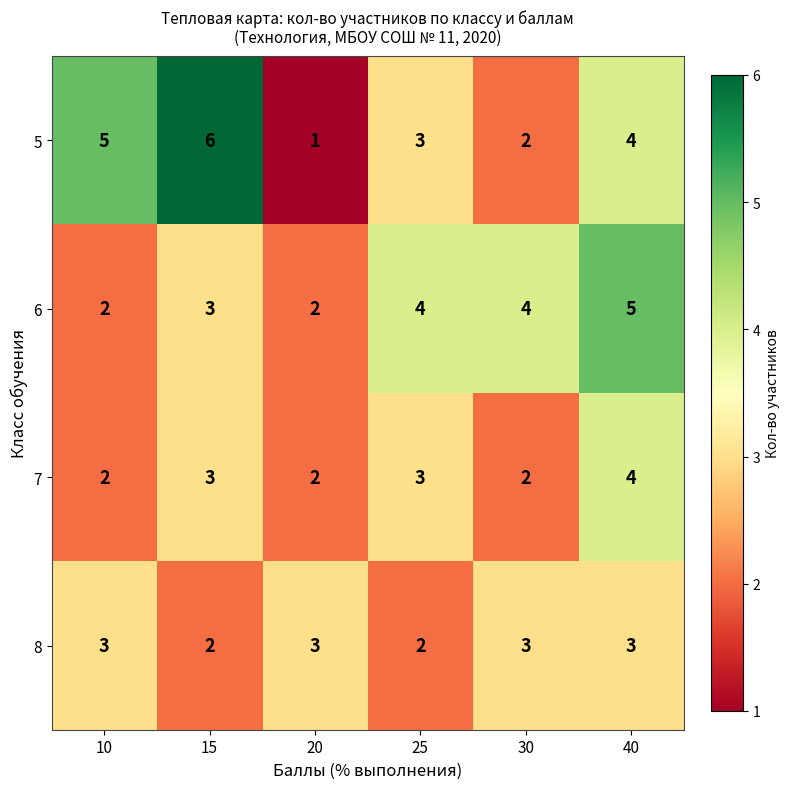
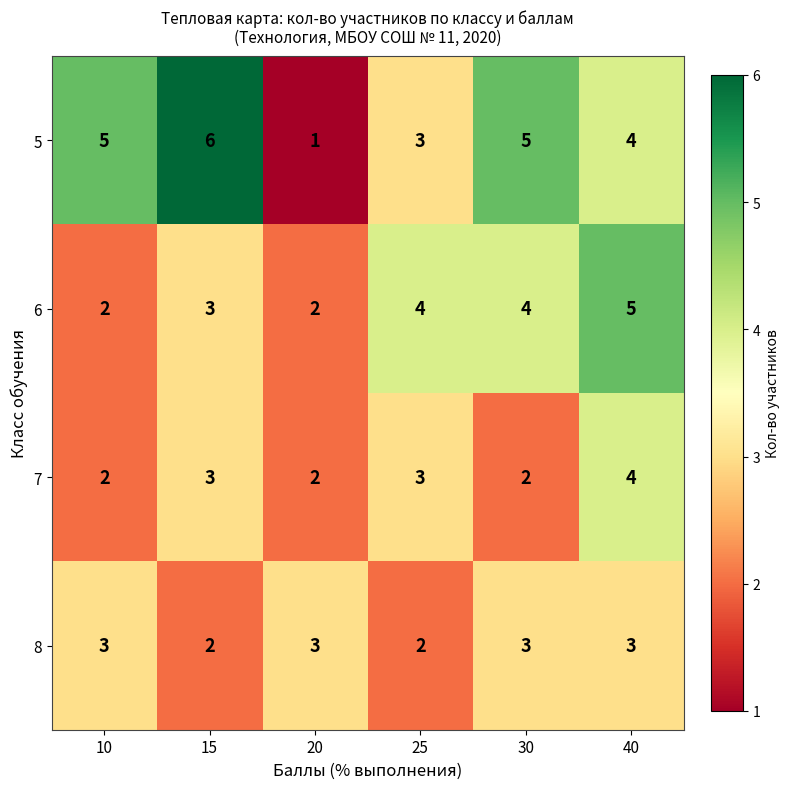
5, 30: 2 -> 5
